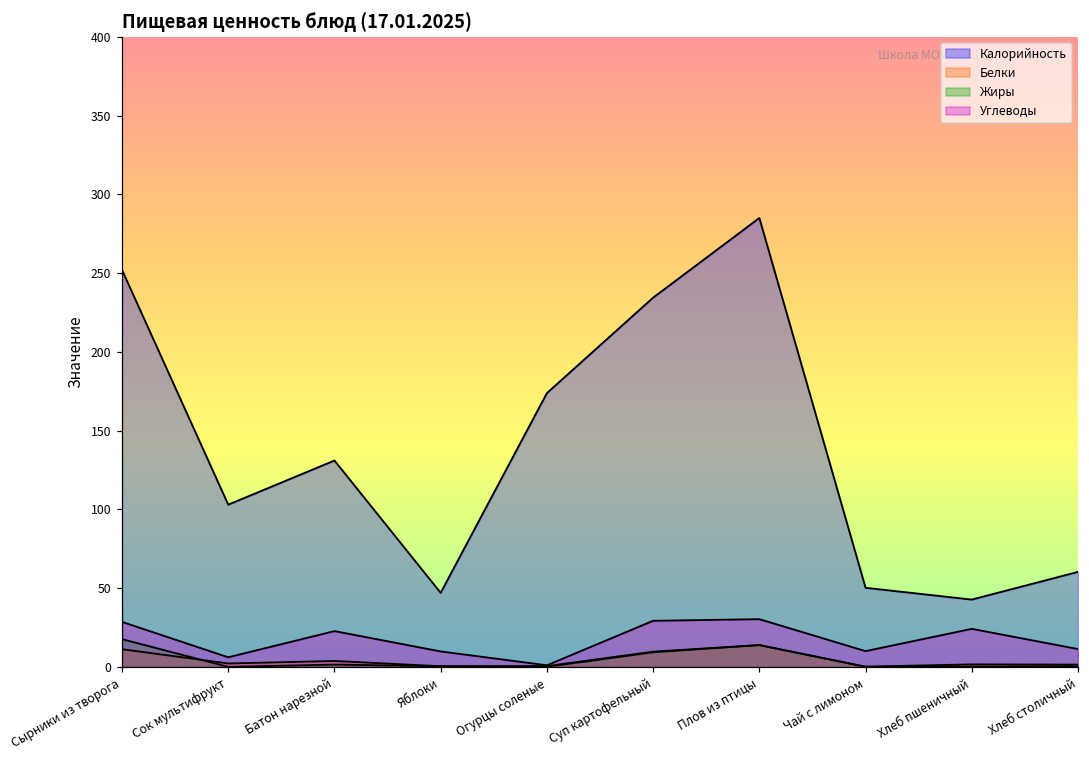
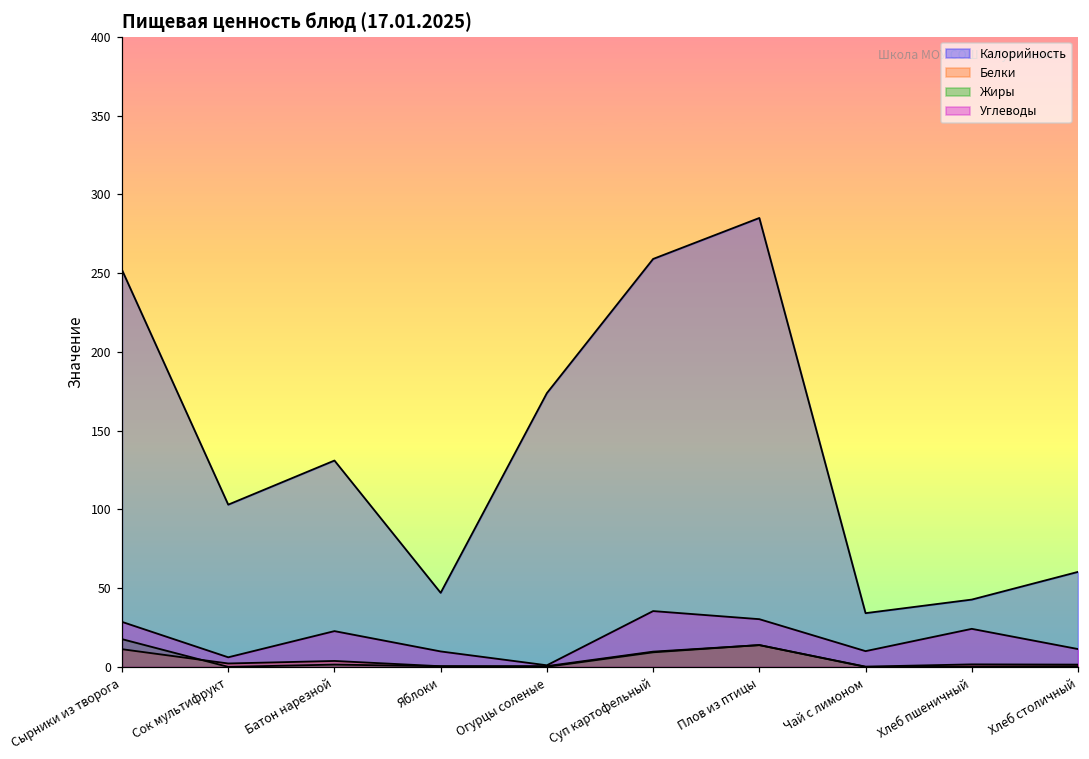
Калорийность, Суп картофельный: 234 -> 259
Углеводы, Суп картофельный: 29 -> 35
Калорийность, Чай с лимоном: 50 -> 34
